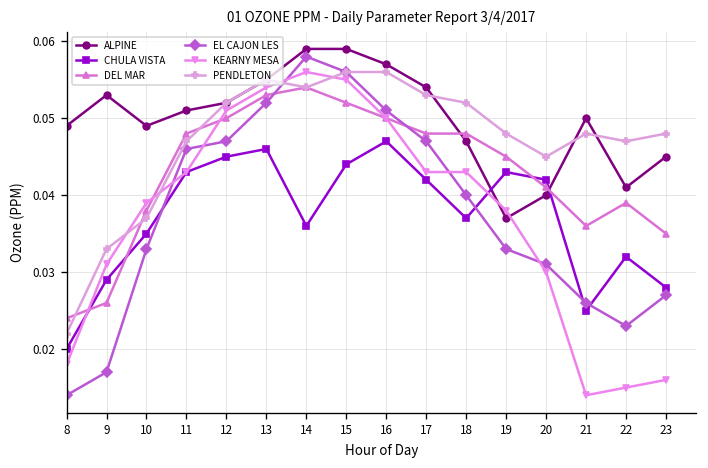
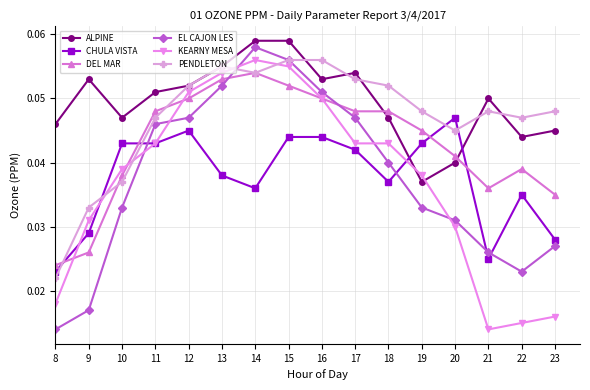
ALPINE, 8: 0.049 -> 0.046
CHULA VISTA, 8: 0.020 -> 0.023
ALPINE, 10: 0.049 -> 0.047
CHULA VISTA, 10: 0.035 -> 0.043
CHULA VISTA, 13: 0.046 -> 0.038
ALPINE, 16: 0.057 -> 0.053
CHULA VISTA, 16: 0.047 -> 0.044
CHULA VISTA, 20: 0.042 -> 0.047
ALPINE, 22: 0.041 -> 0.044
CHULA VISTA, 22: 0.032 -> 0.035
